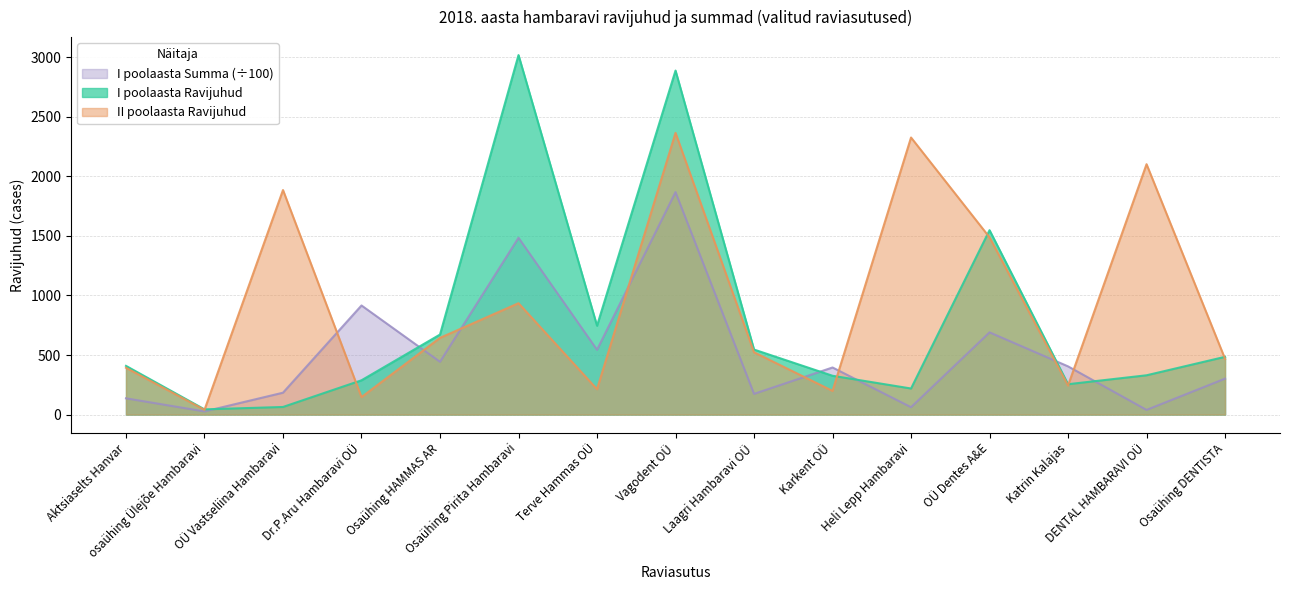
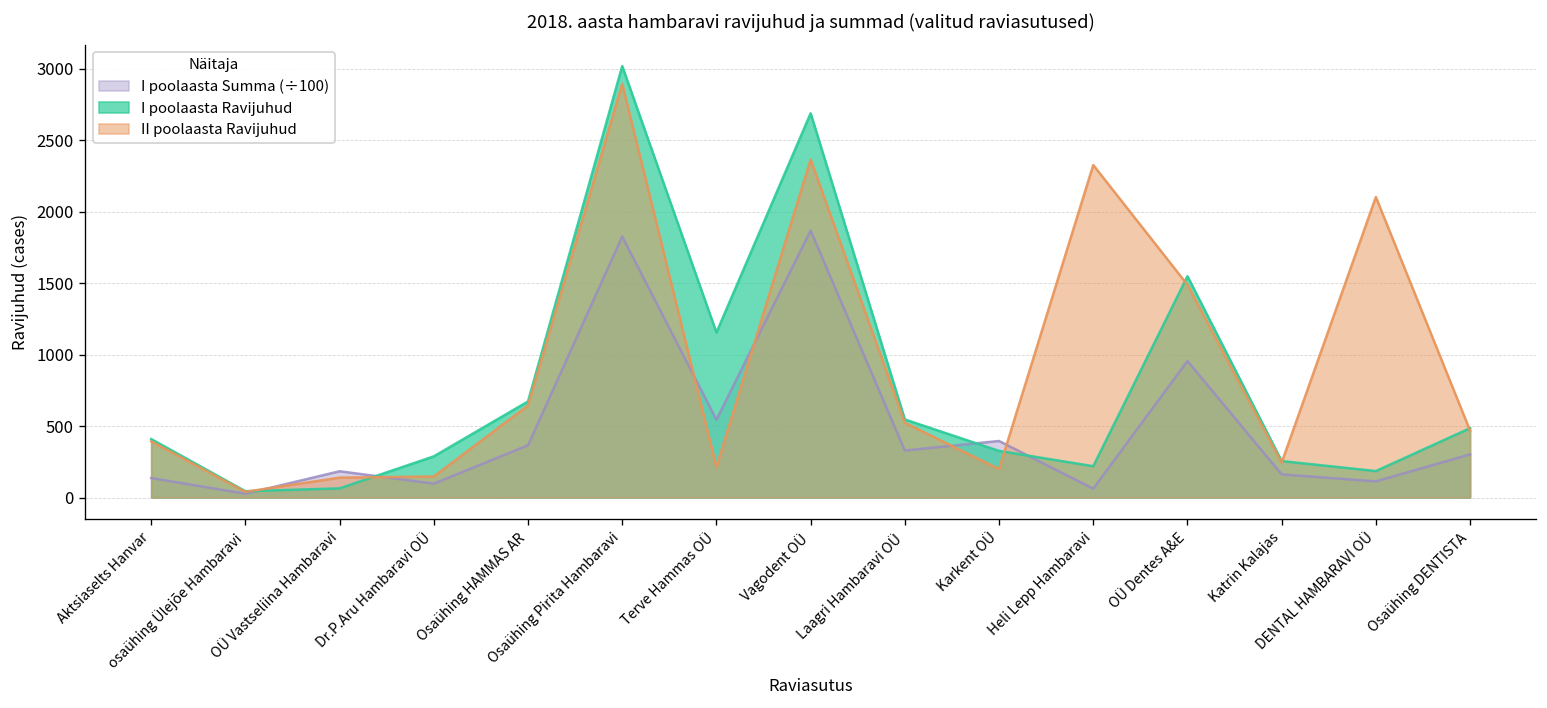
II poolaasta Ravijuhud, OÜ Vastseliina Hambaravi: 1890 -> 140
I poolaasta Summa (÷100), Dr.P.Aru Hambaravi OÜ: 920 -> 100
I poolaasta Summa (÷100), Osaühing HAMMAS AR: 440 -> 370
I poolaasta Summa (÷100), Osaühing Pirita Hambaravi: 1480 -> 1830
II poolaasta Ravijuhud, Osaühing Pirita Hambaravi: 940 -> 2890
I poolaasta Ravijuhud, Terve Hammas OÜ: 750 -> 1150
I poolaasta Ravijuhud, Vagodent OÜ: 2890 -> 2690
I poolaasta Summa (÷100), Laagri Hambaravi OÜ: 170 -> 330
I poolaasta Summa (÷100), OÜ Dentes A&E: 690 -> 960
I poolaasta Summa (÷100), Katrin Kalajas: 400 -> 160
I poolaasta Summa (÷100), DENTAL HAMBARAVI OÜ: 40 -> 110
I poolaasta Ravijuhud, DENTAL HAMBARAVI OÜ: 330 -> 190
